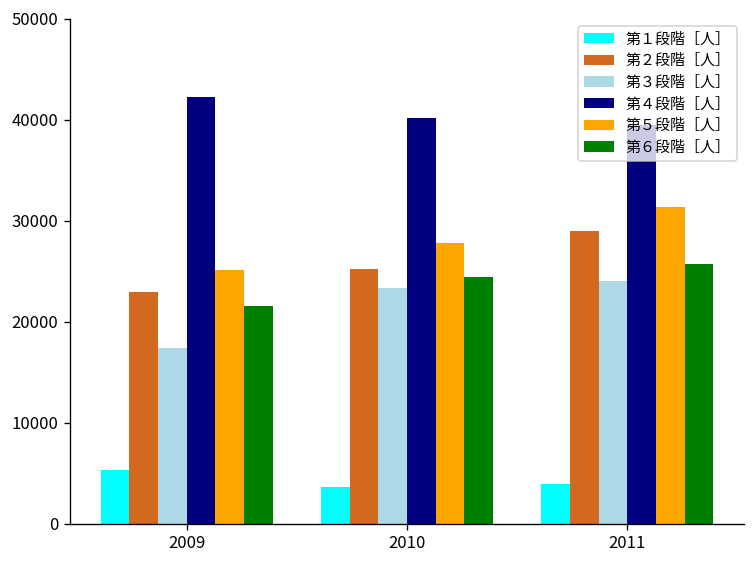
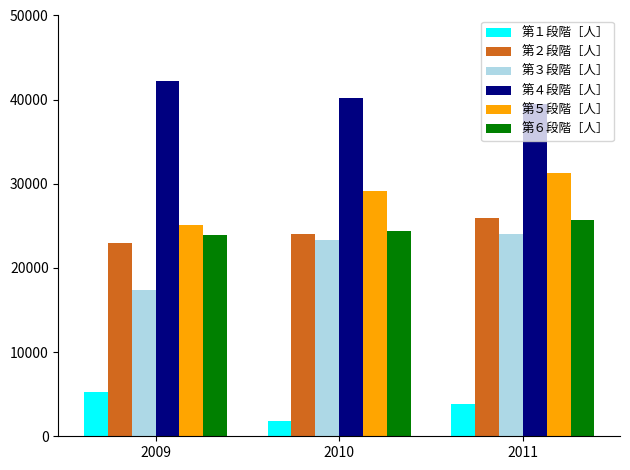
第６段階［人］, 2009: 22000 -> 24000
第１段階［人］, 2010: 4000 -> 2000
第２段階［人］, 2010: 25000 -> 24000
第５段階［人］, 2010: 28000 -> 29000
第２段階［人］, 2011: 29000 -> 26000
